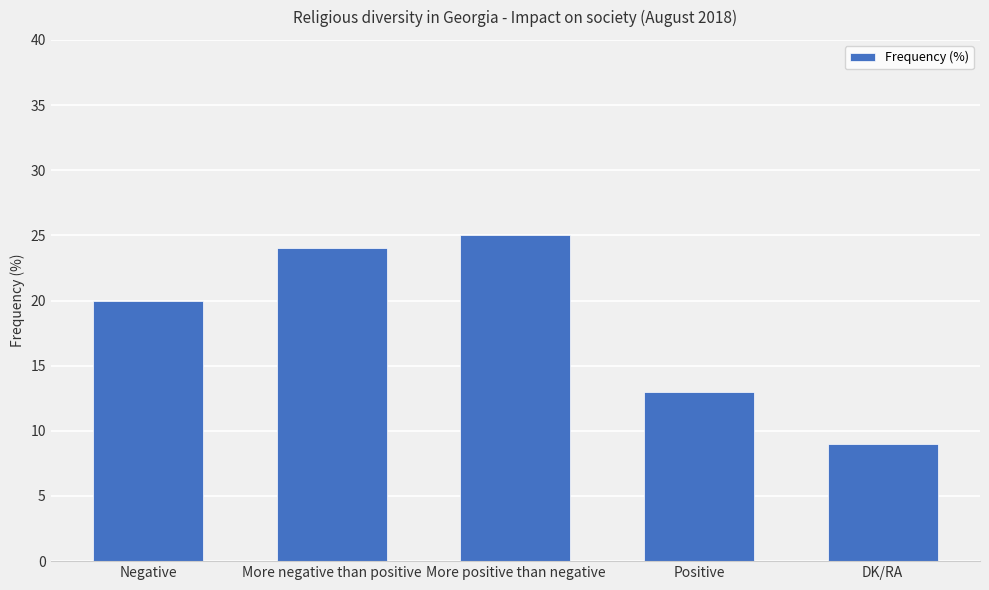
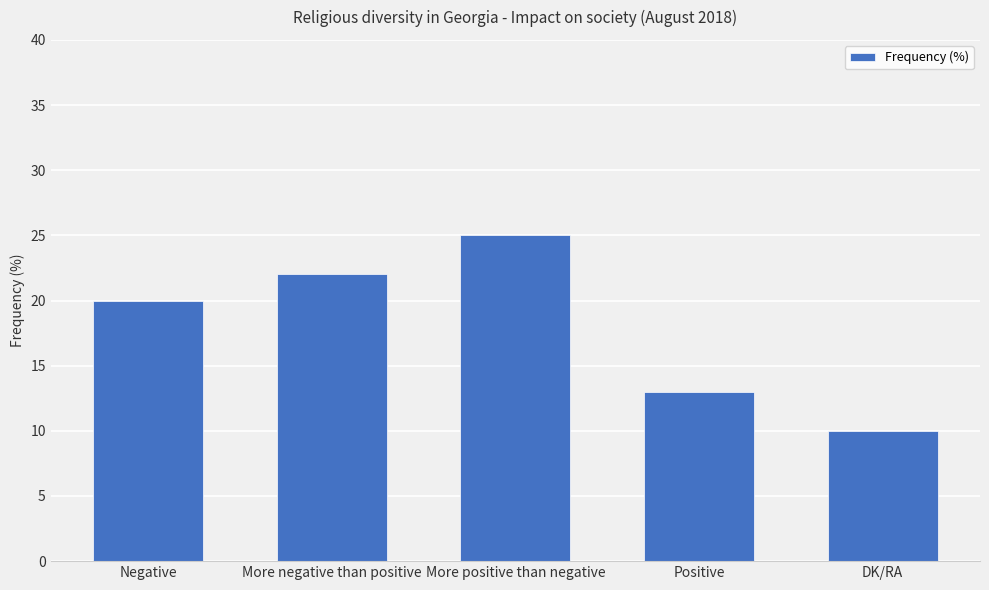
More negative than positive: 24 -> 22
DK/RA: 9 -> 10
